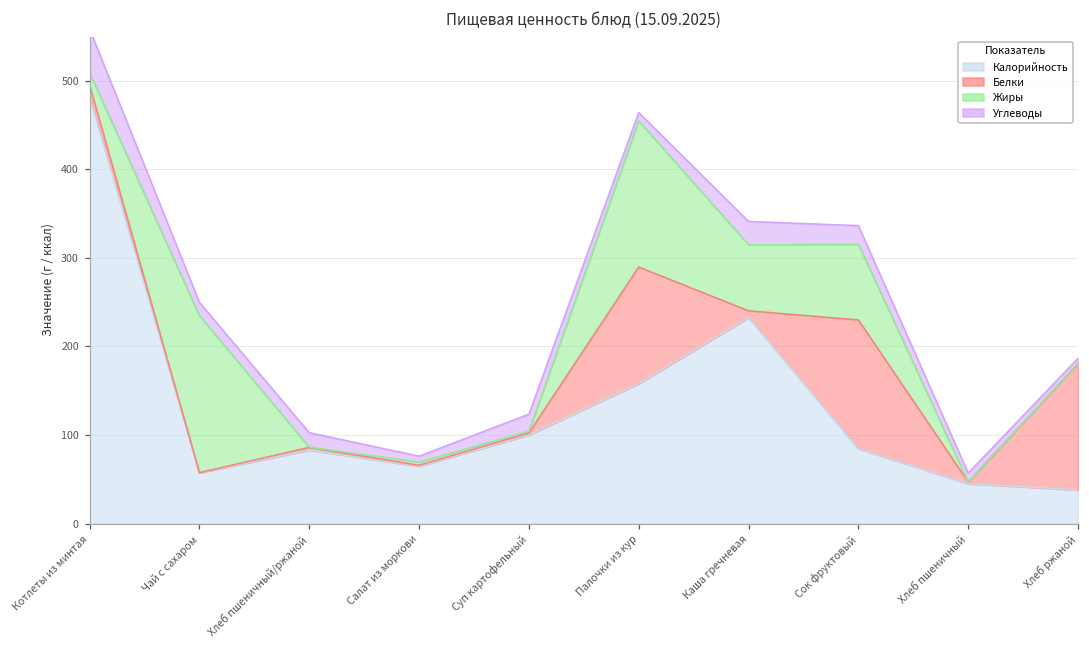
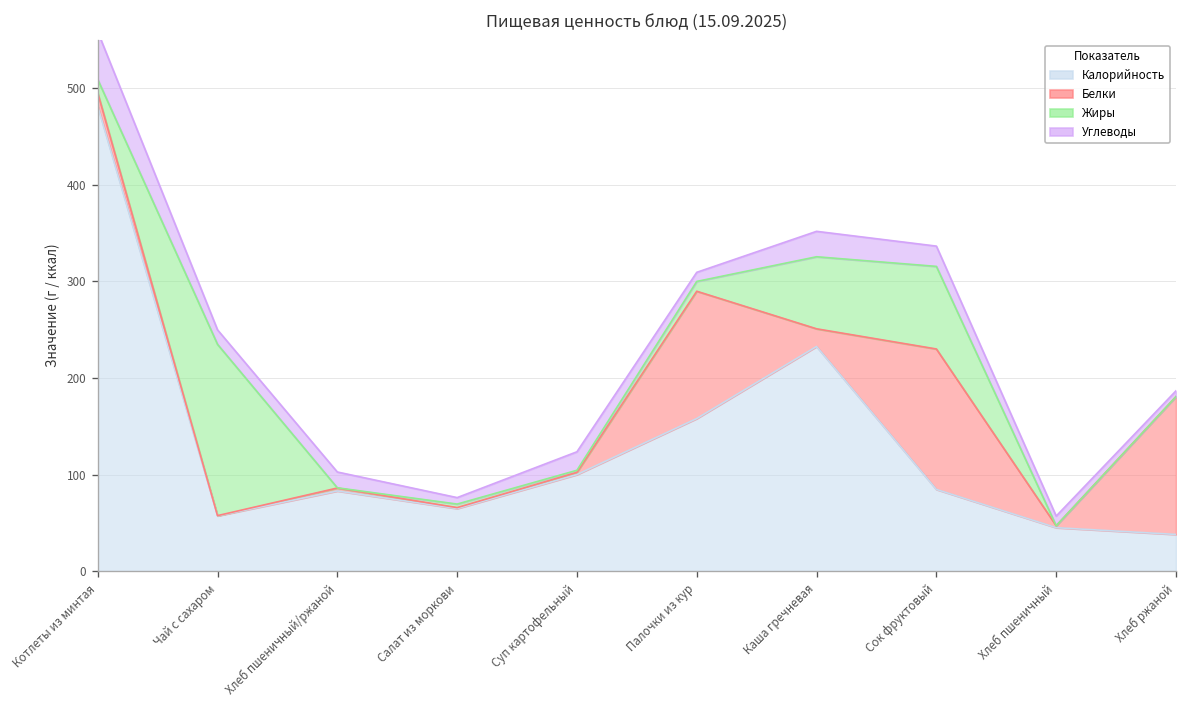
Жиры, Палочки из кур: 170 -> 10
Белки, Каша гречневая: 10 -> 20
